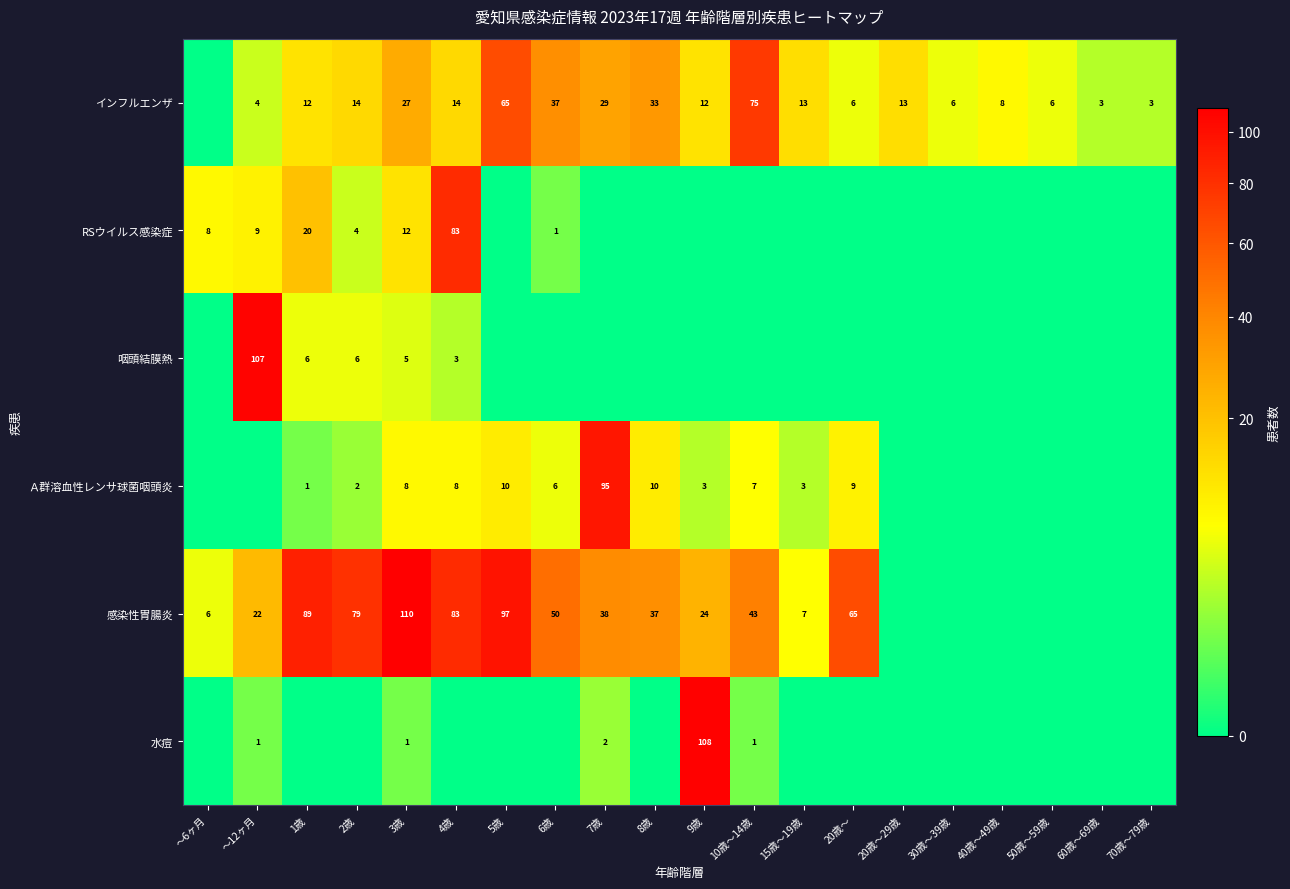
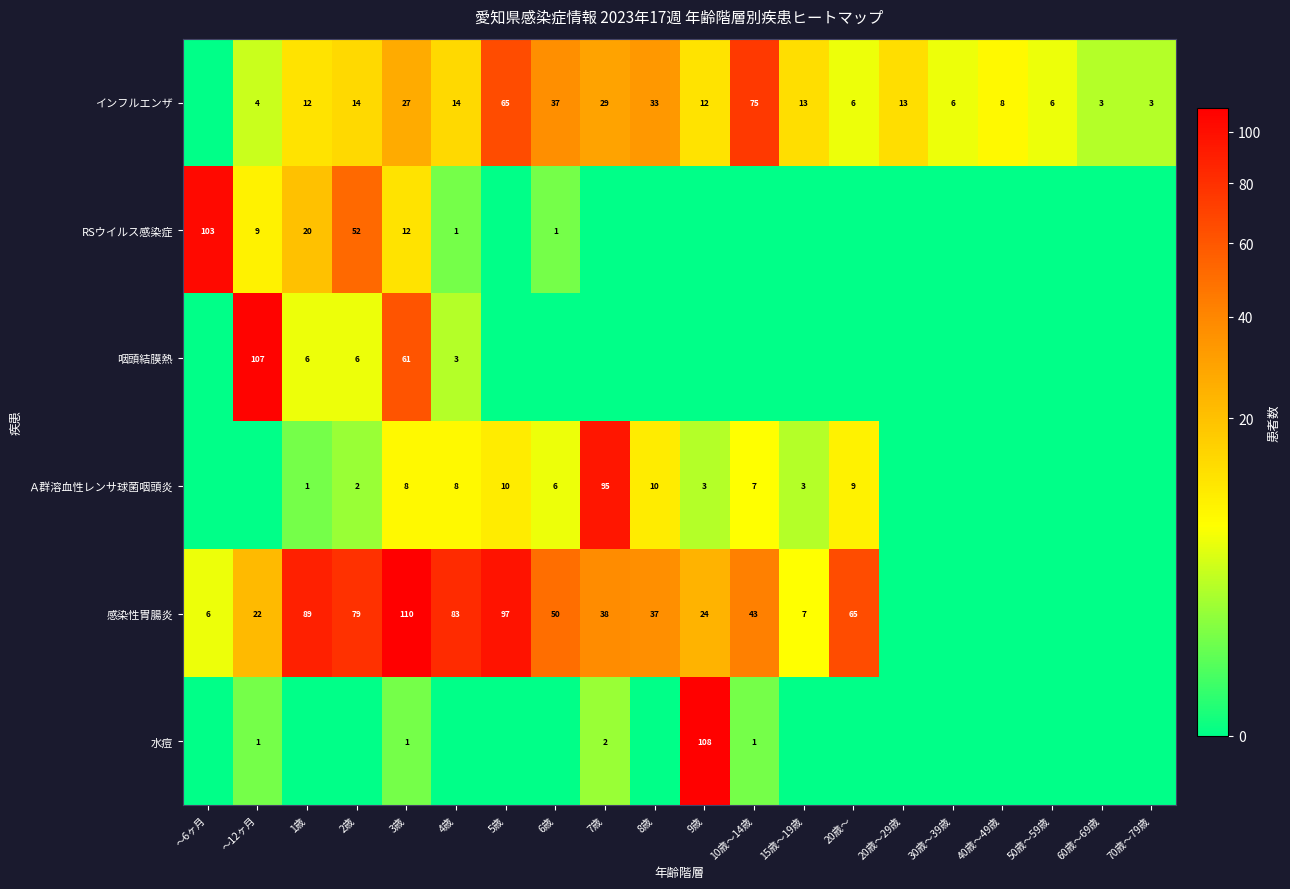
RSウイルス感染症, ～6ヶ月: 8 -> 103
RSウイルス感染症, 2歳: 4 -> 52
RSウイルス感染症, 4歳: 83 -> 1
咽頭結膜熱, 3歳: 5 -> 61
